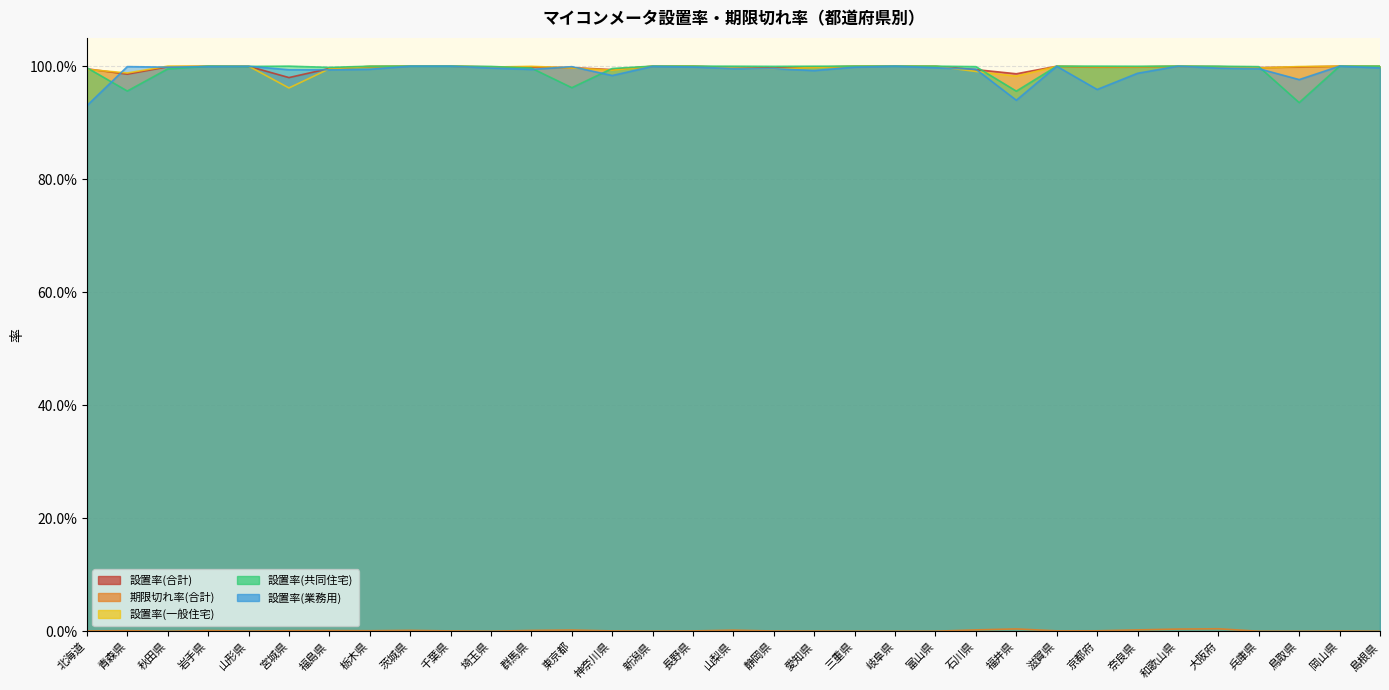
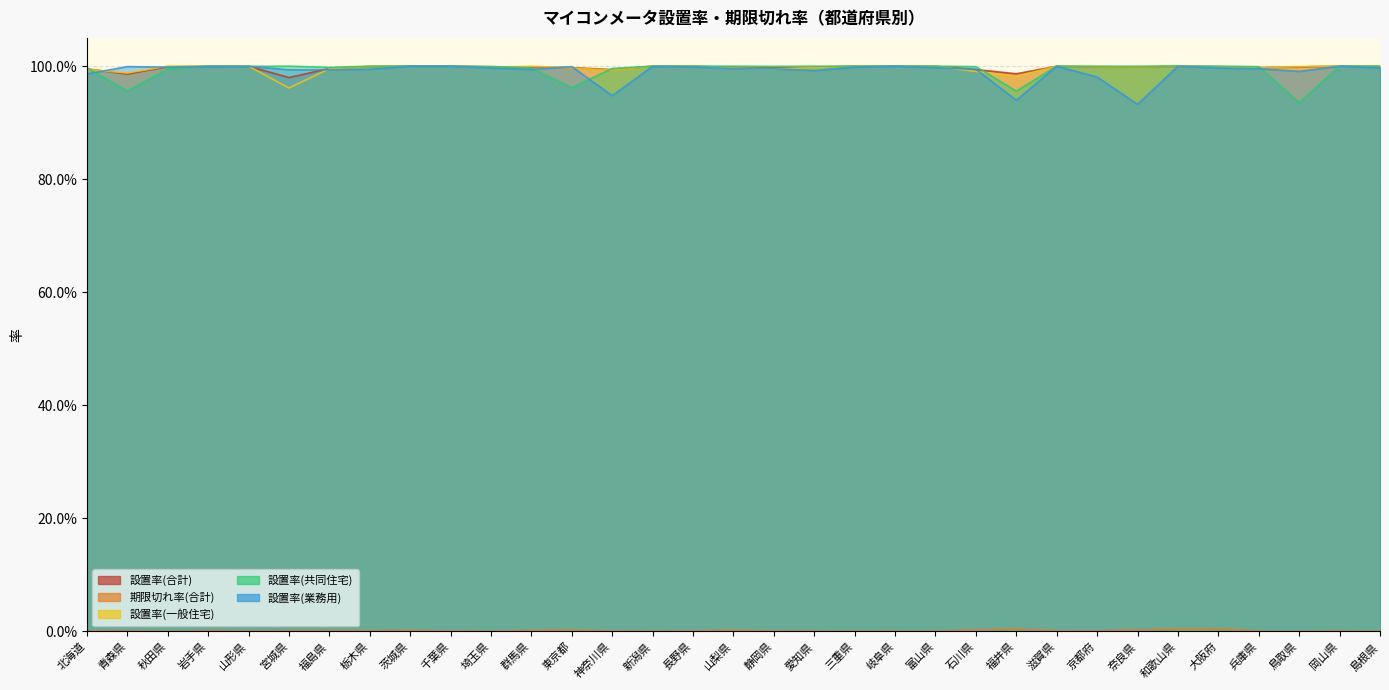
設置率(業務用), 北海道: 93% -> 99%
設置率(業務用), 神奈川県: 98% -> 95%
設置率(業務用), 京都府: 96% -> 98%
設置率(業務用), 奈良県: 99% -> 93%
設置率(業務用), 鳥取県: 98% -> 99%
